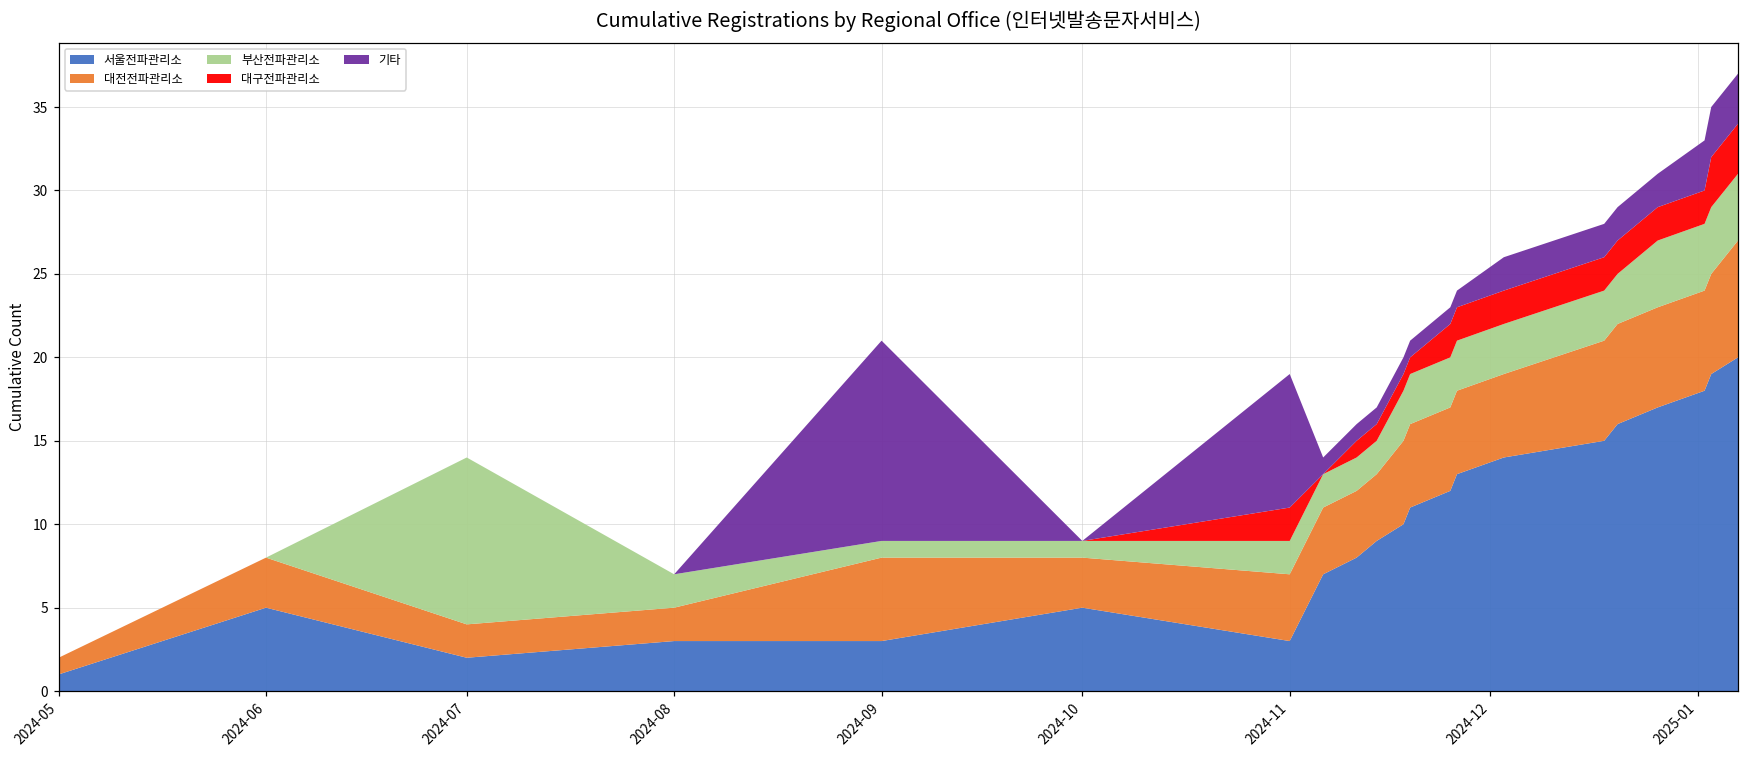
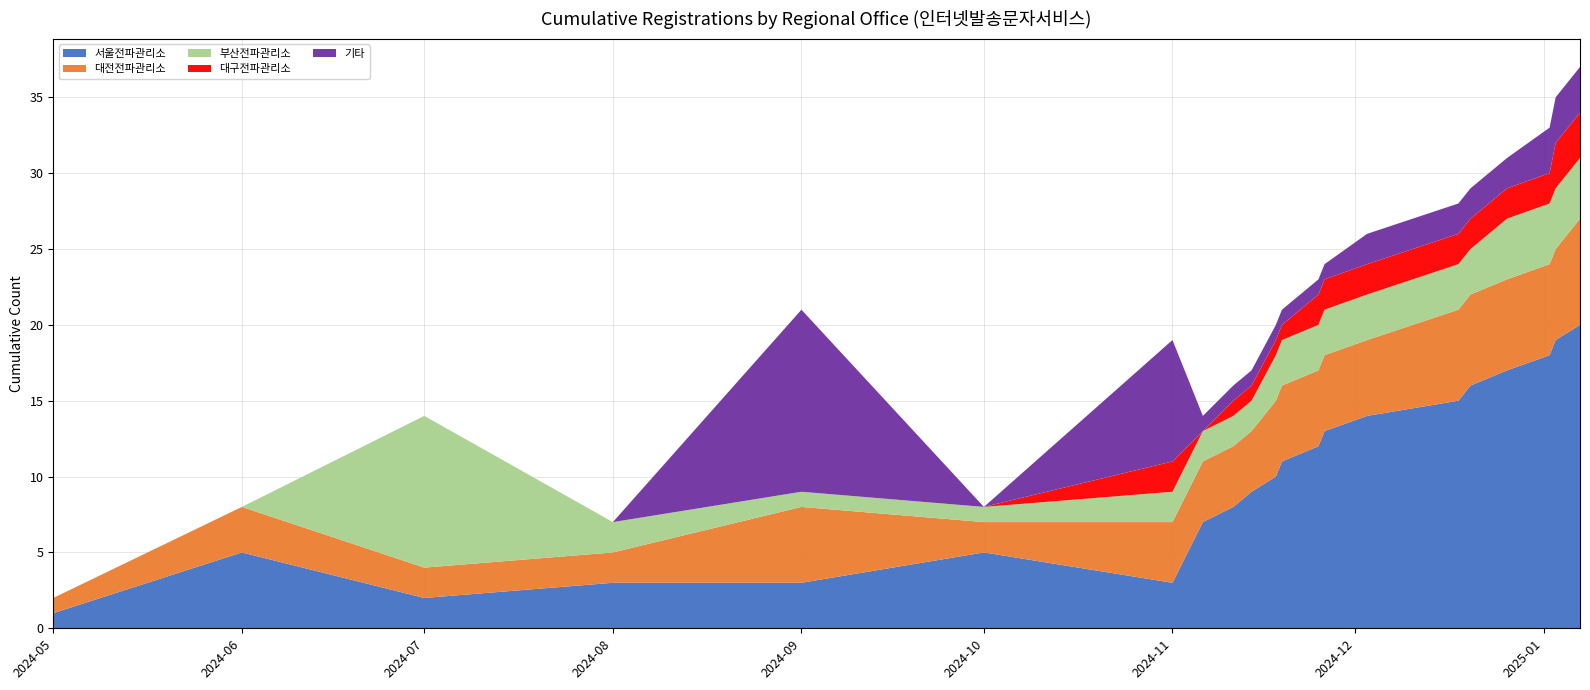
대전전파관리소, 2024-10: 3 -> 2
